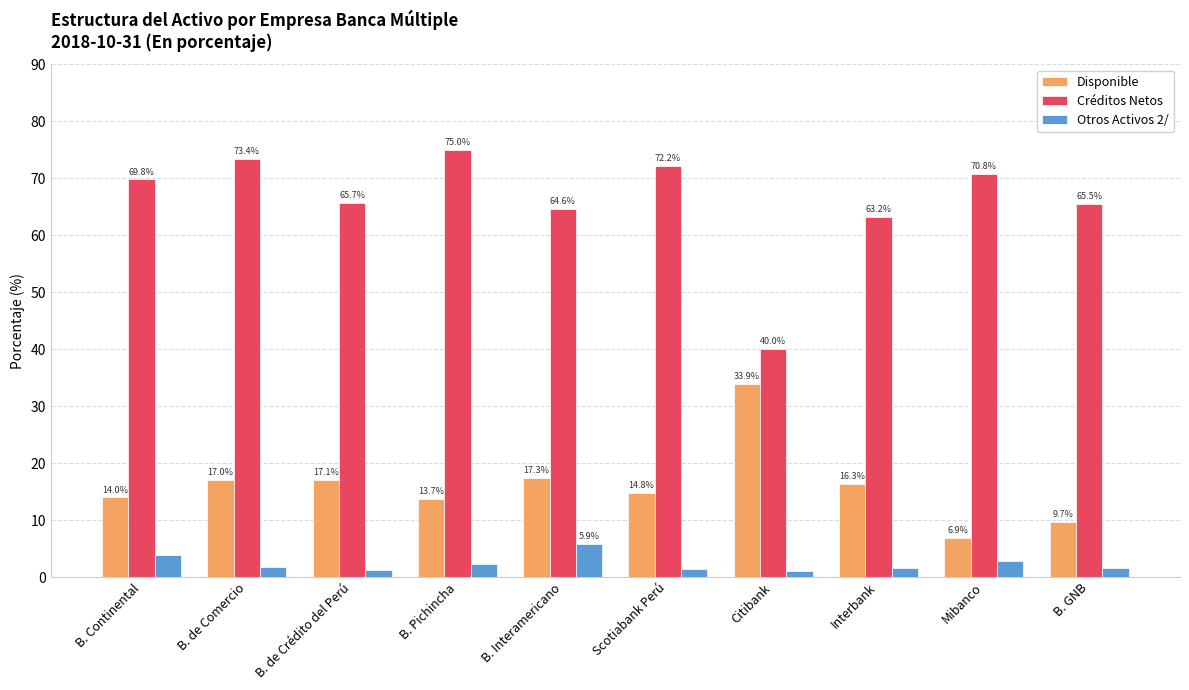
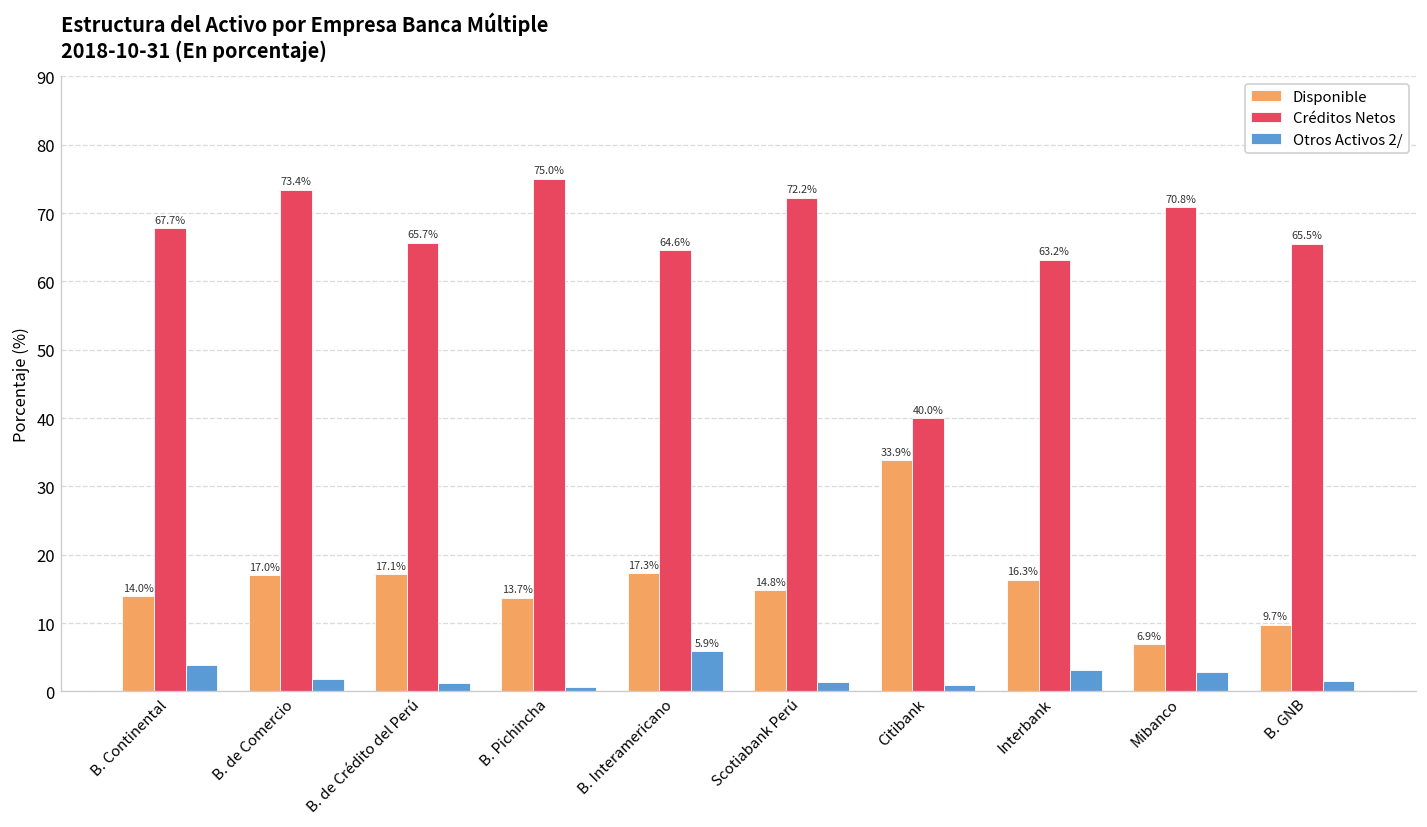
Créditos Netos, B. Continental: 69.8% -> 67.7%
Otros Activos 2/, B. Pichincha: 2 -> 1
Otros Activos 2/, Interbank: 2 -> 3
